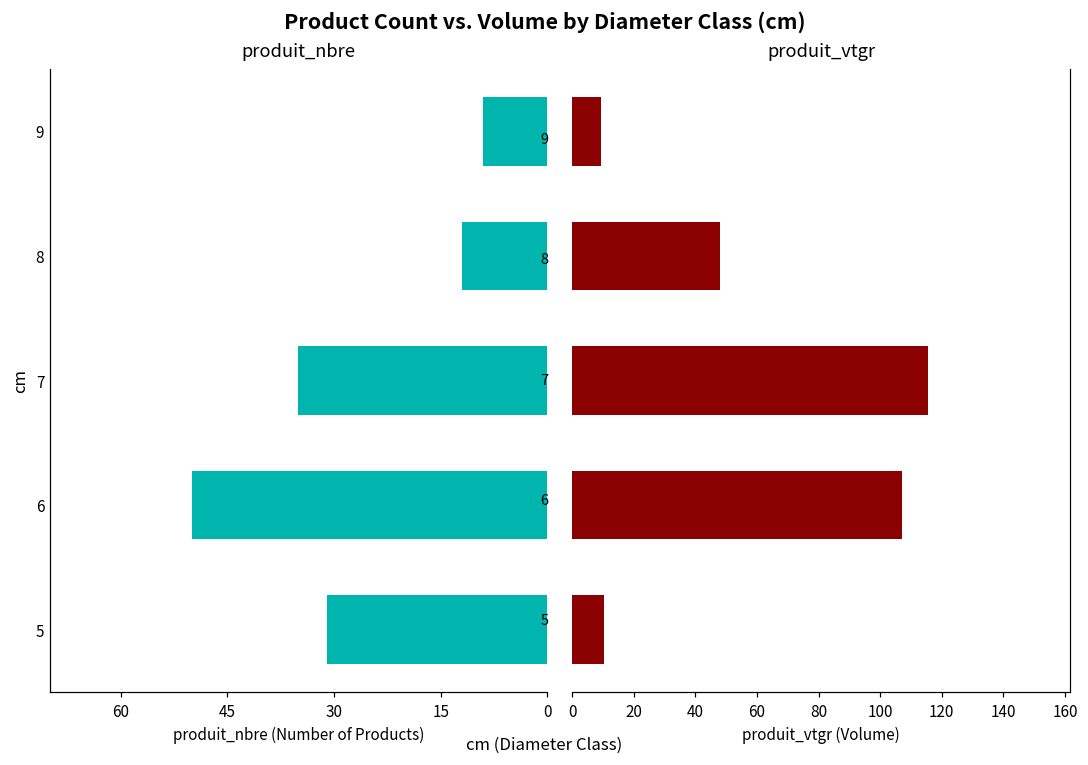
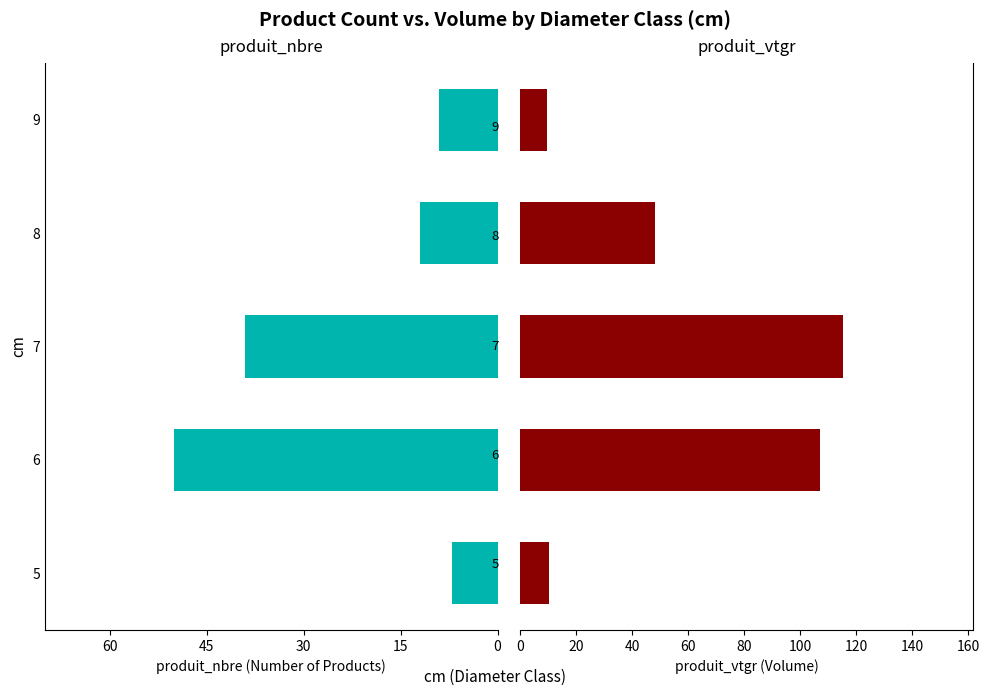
produit_nbre, 7: 35 -> 39
produit_nbre, 5: 31 -> 7
